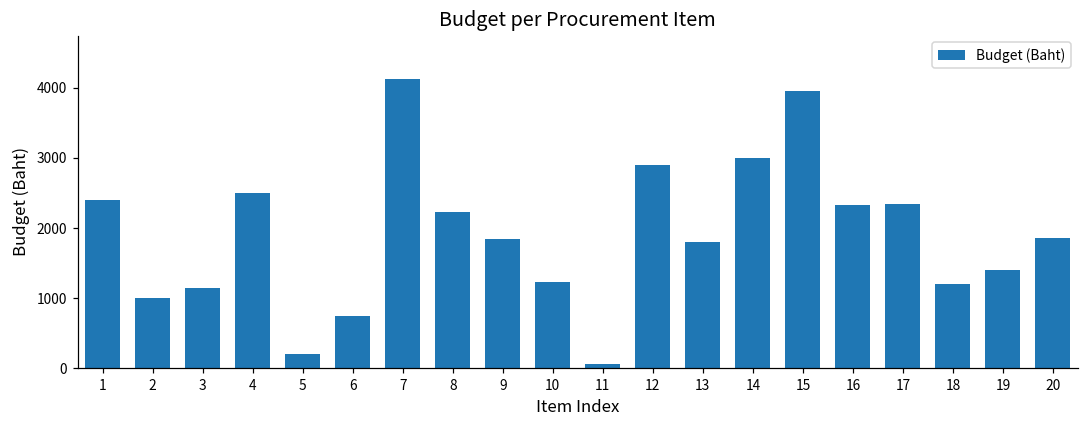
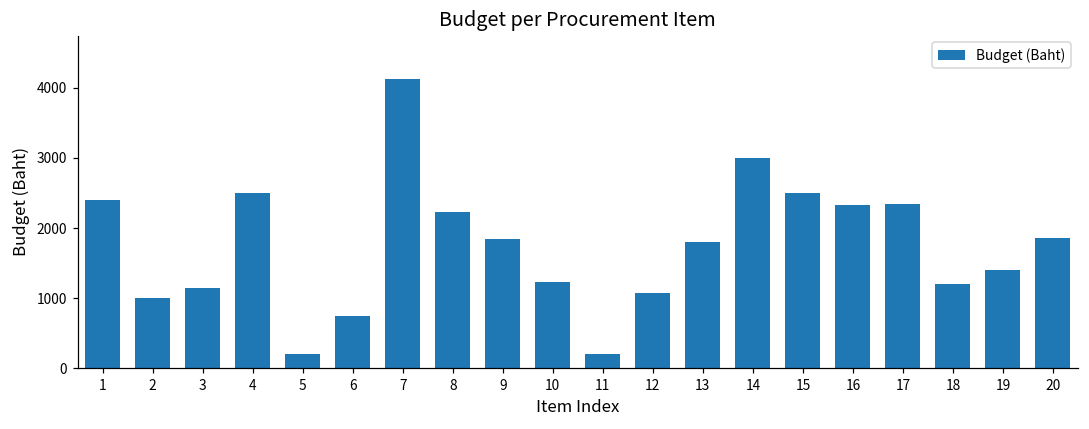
11: 100 -> 200
12: 2900 -> 1100
15: 4000 -> 2500
